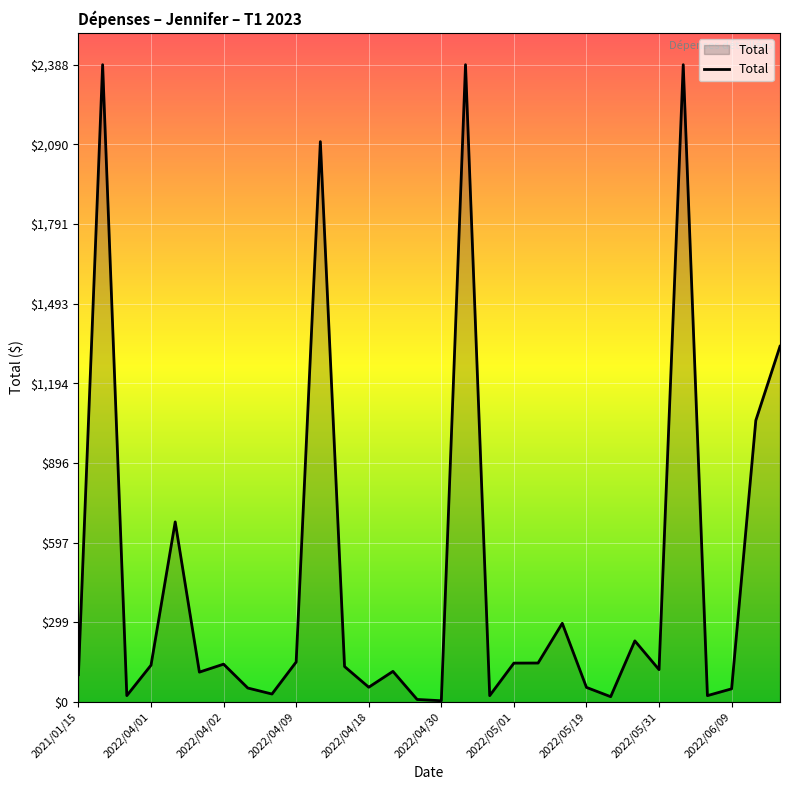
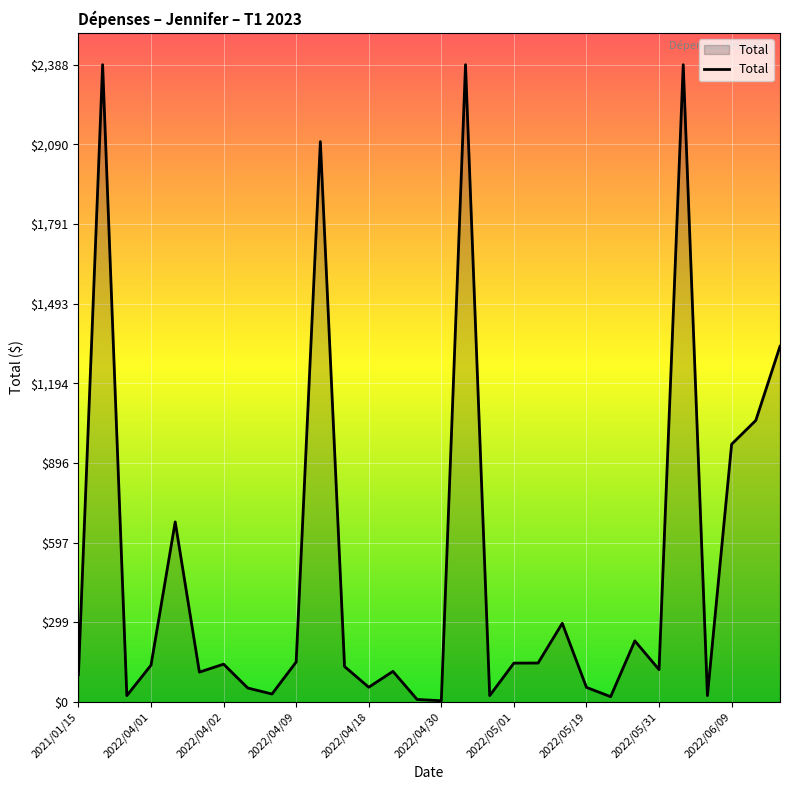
2022/06/09: $50 -> $970
